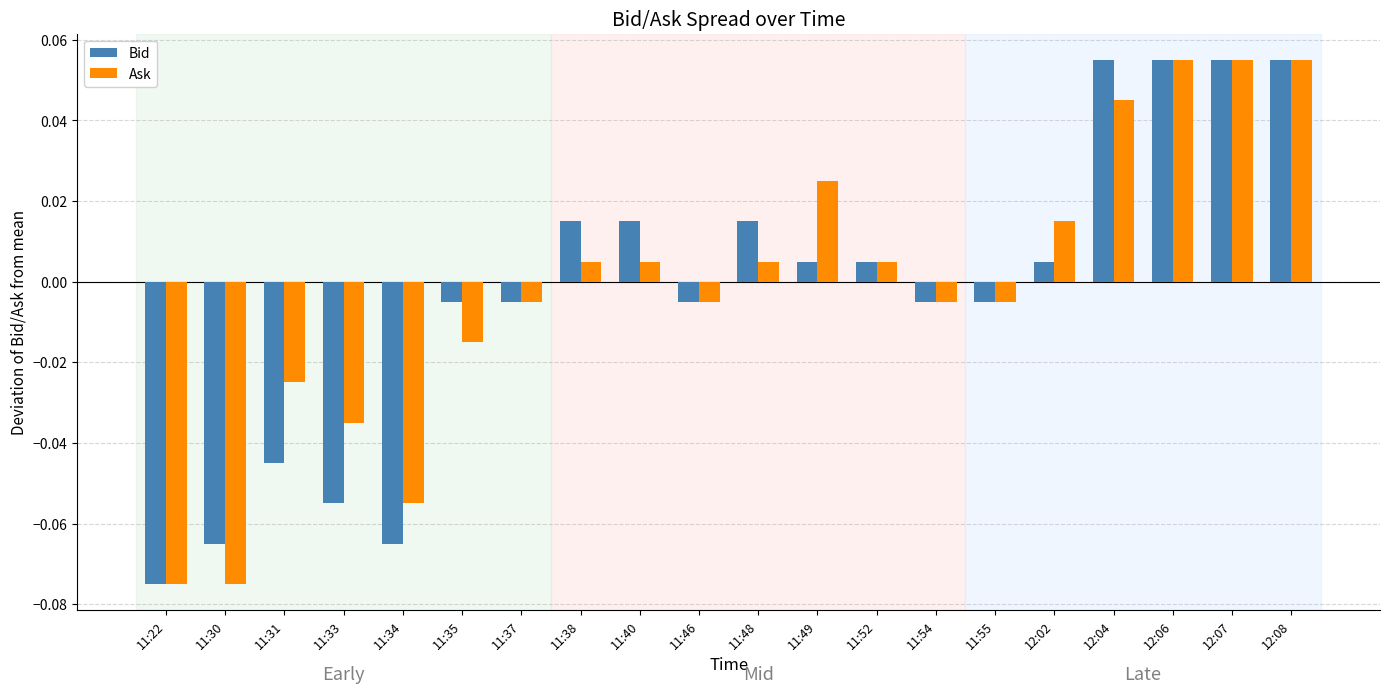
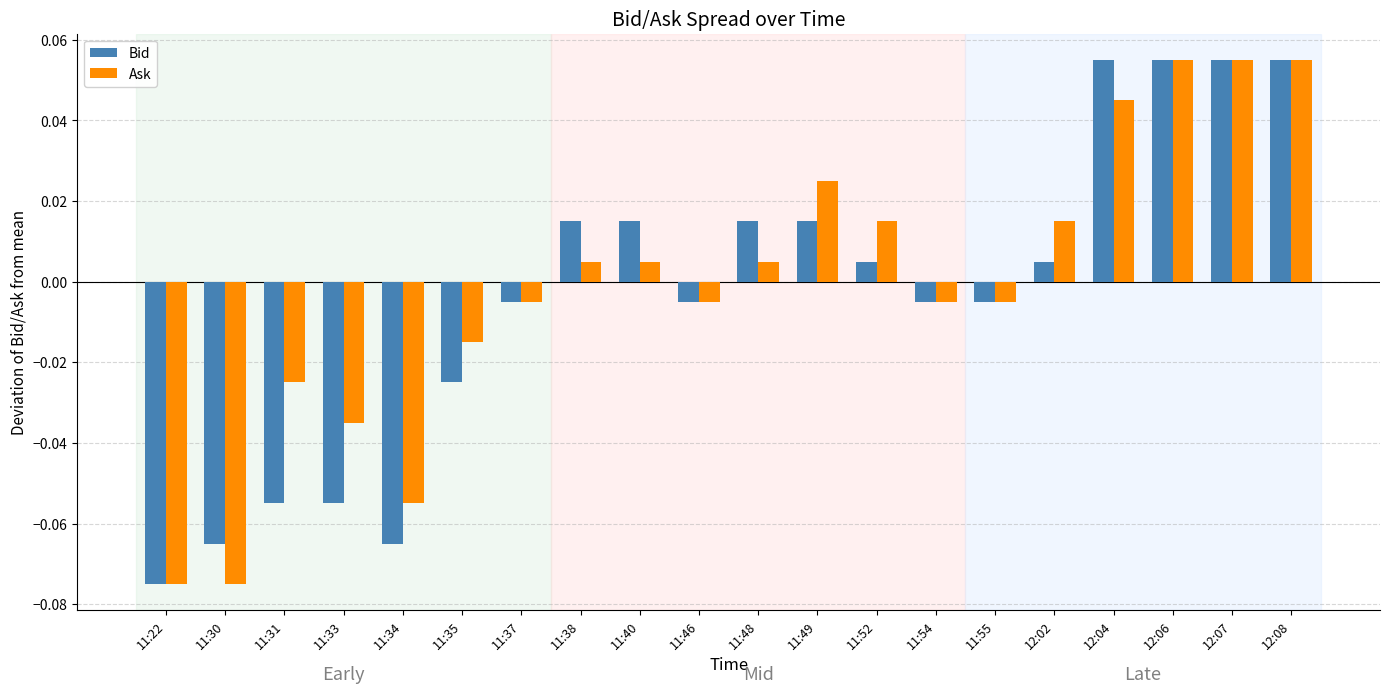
Bid, 11:31: -0.045 -> -0.055
Bid, 11:35: -0.005 -> -0.025
Bid, 11:49: 0.005 -> 0.015
Ask, 11:52: 0.005 -> 0.015
